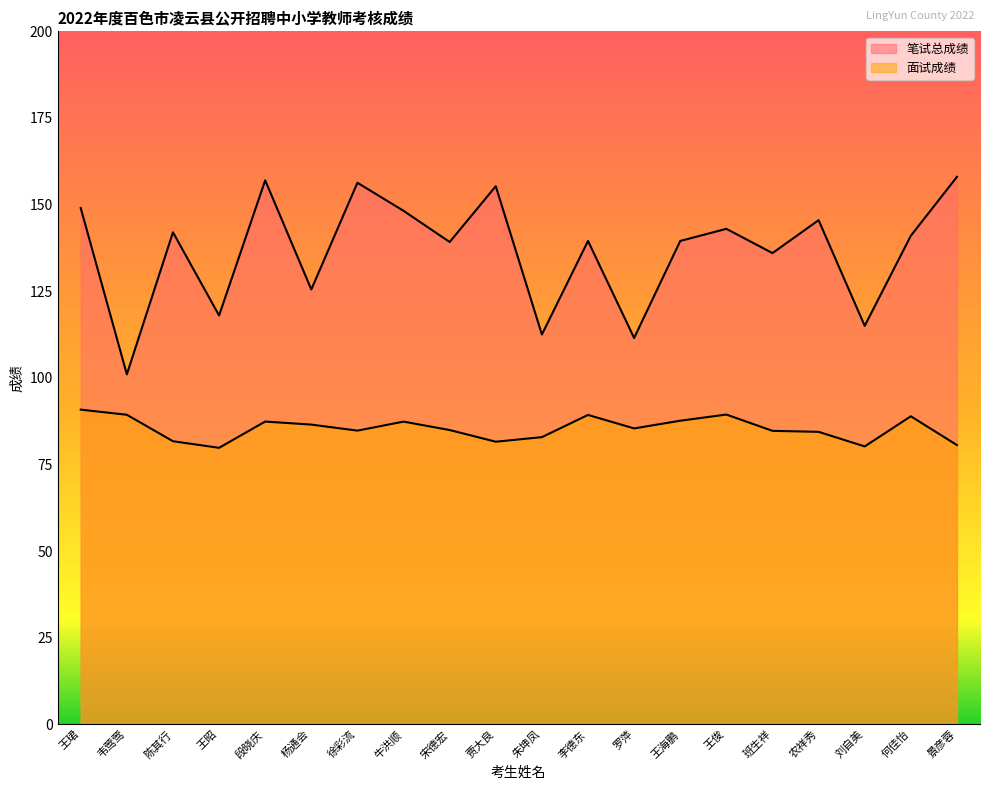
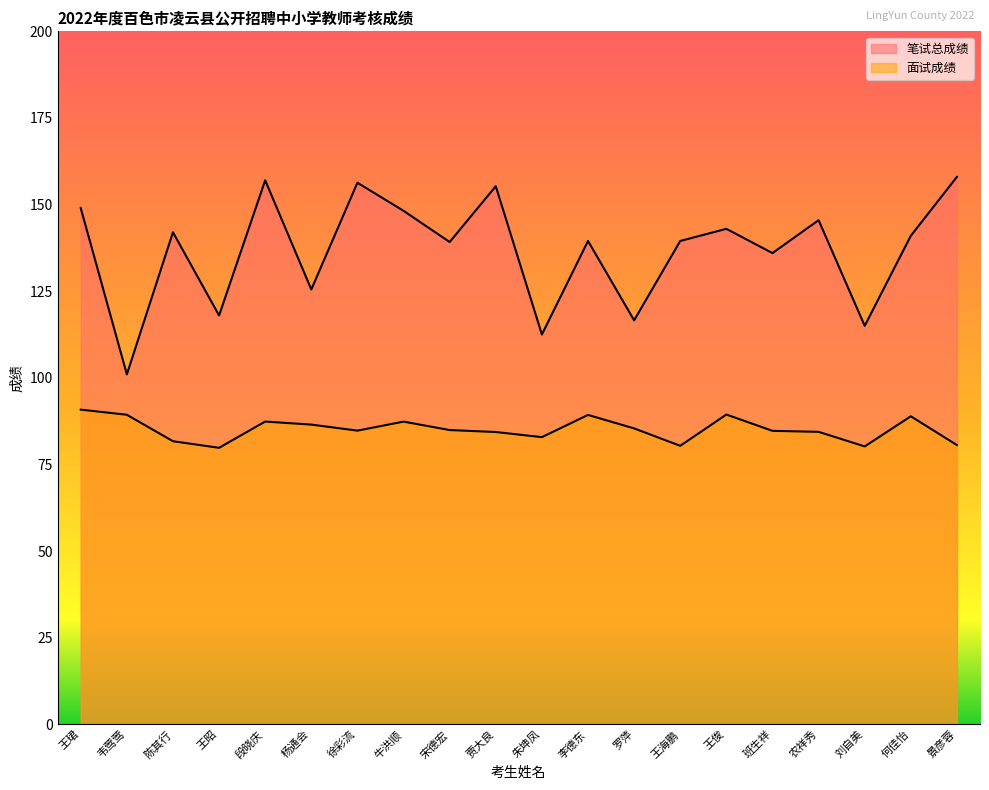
面试成绩, 贾大良: 82 -> 84
笔试总成绩, 罗萍: 112 -> 117
面试成绩, 王海鹏: 88 -> 80
